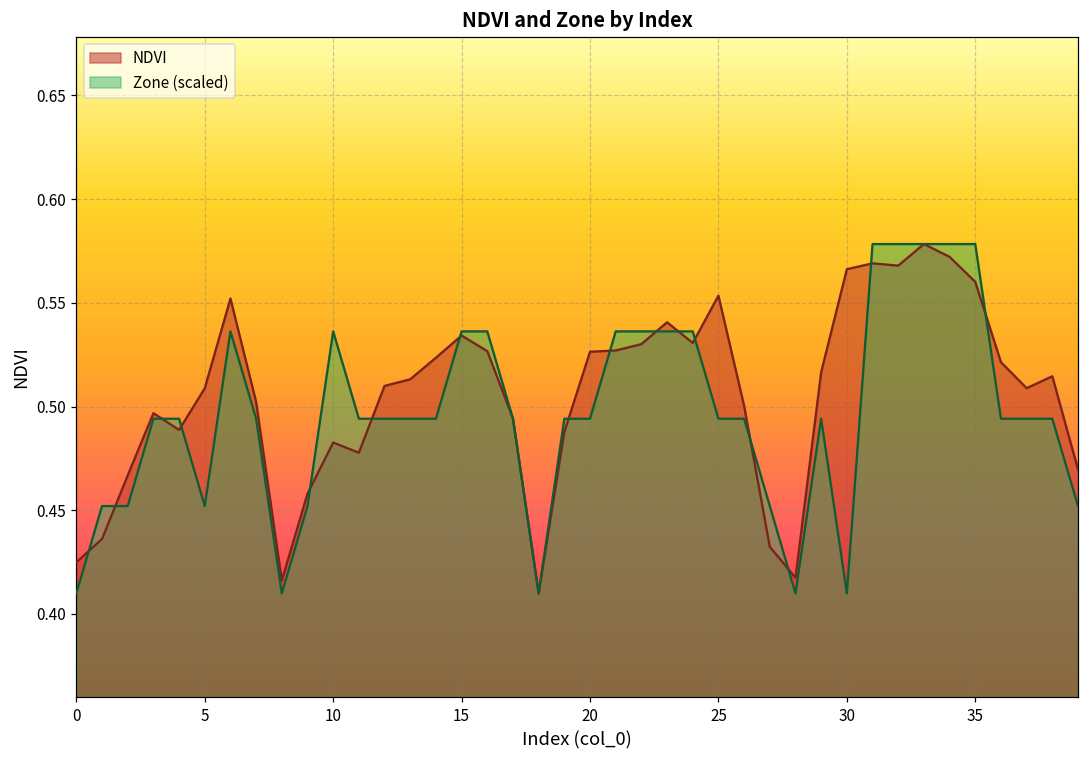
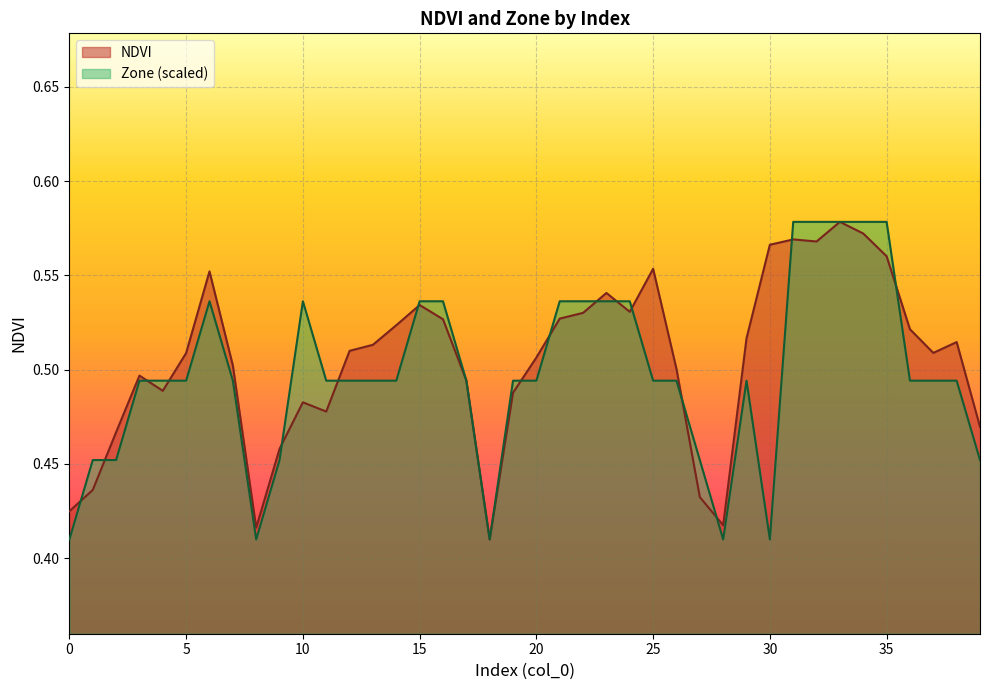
Zone (scaled), 5: 0.452 -> 0.494
NDVI, 20: 0.526 -> 0.506
